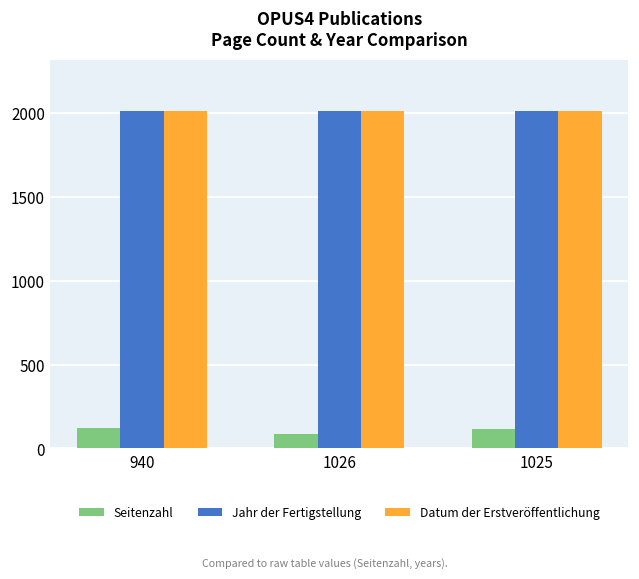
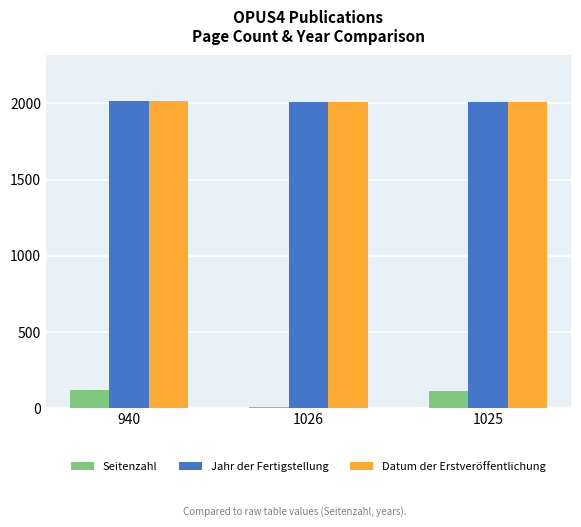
Seitenzahl, 1026: 90 -> 10
